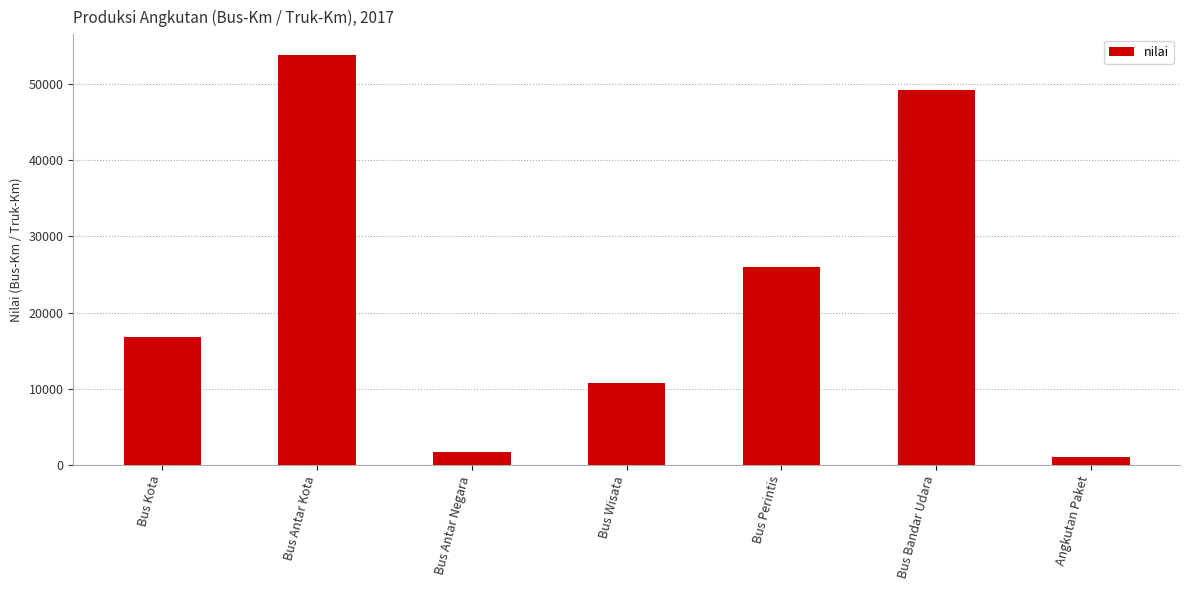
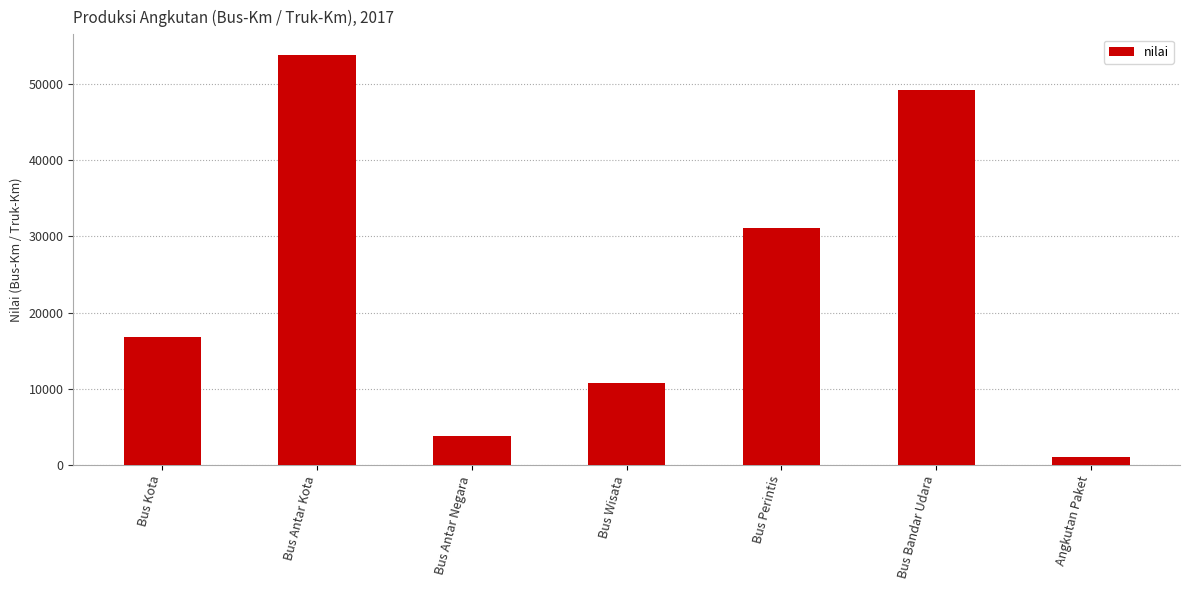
Bus Antar Negara: 2000 -> 4000
Bus Perintis: 26000 -> 31000
